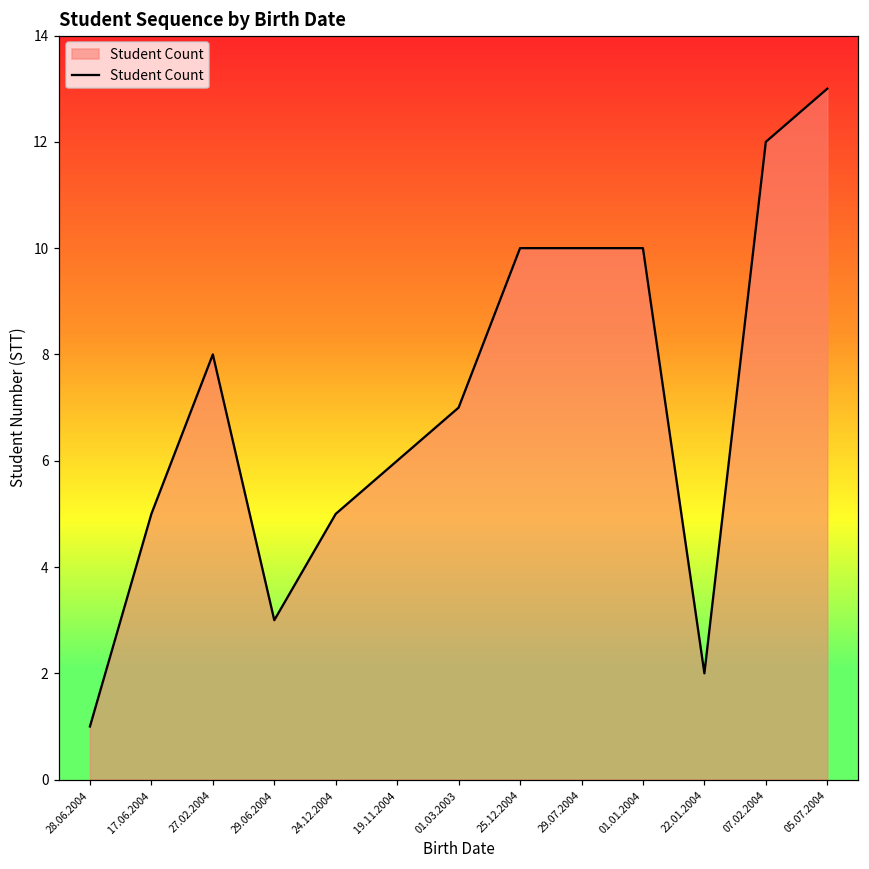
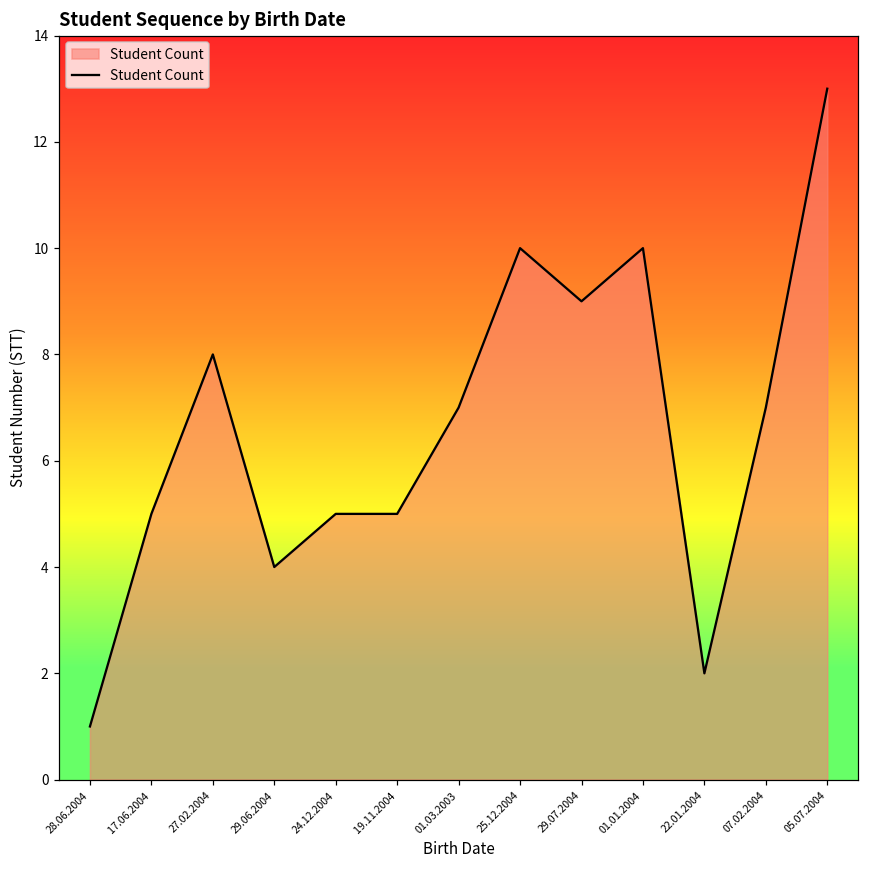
29.06.2004: 3 -> 4
19.11.2004: 6 -> 5
29.07.2004: 10 -> 9
07.02.2004: 12 -> 7
